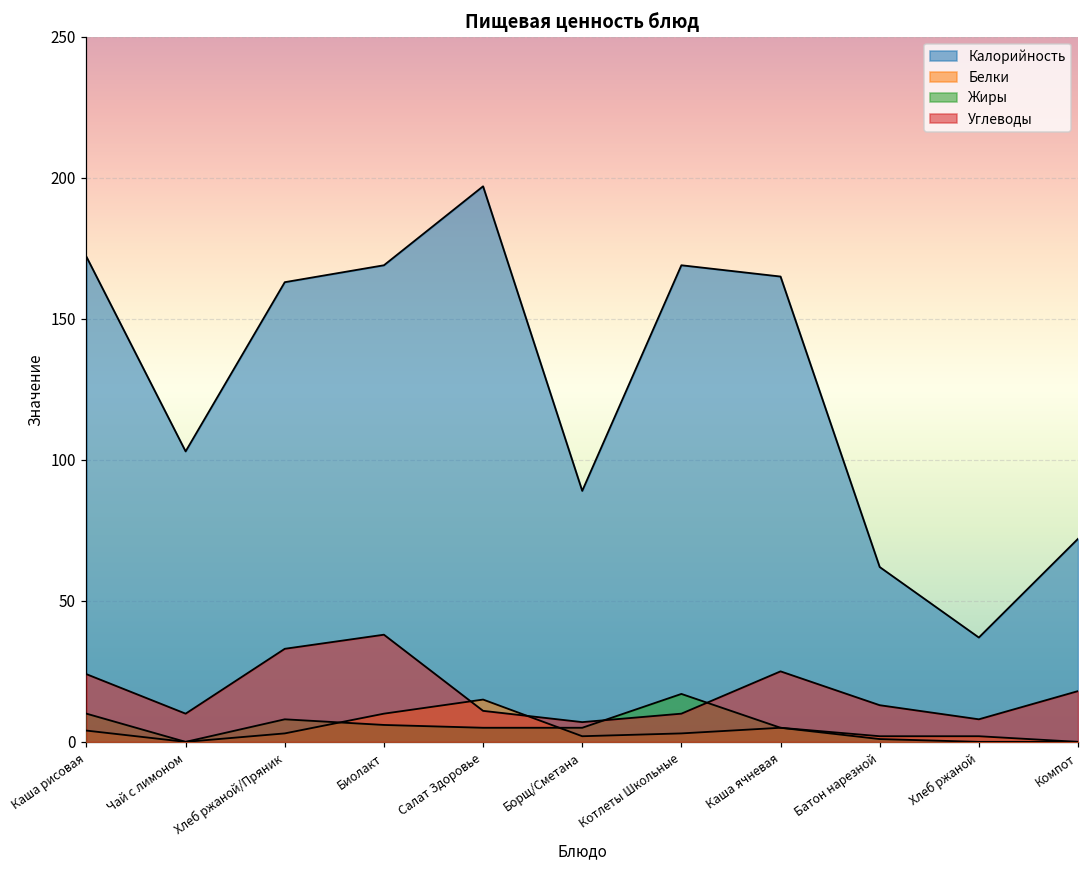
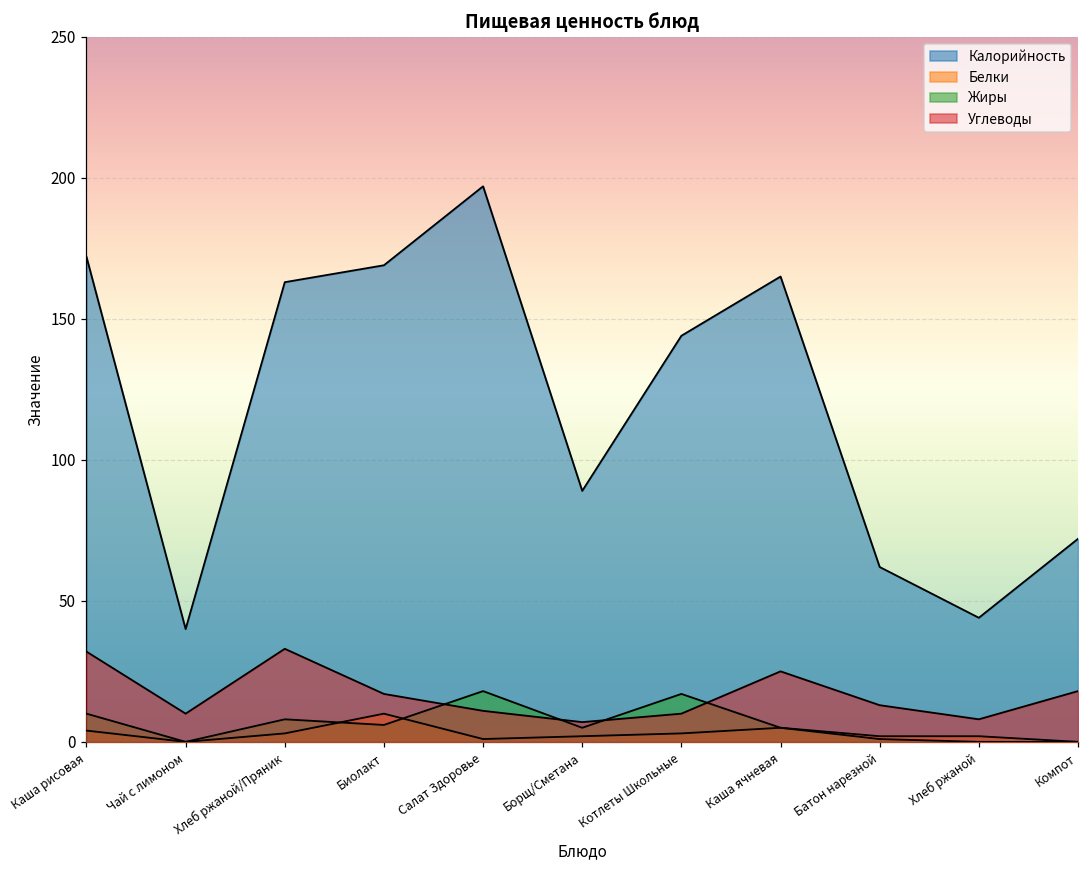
Углеводы, Каша рисовая: 24 -> 32
Калорийность, Чай с лимоном: 103 -> 40
Углеводы, Биолакт: 38 -> 17
Белки, Салат Здоровье: 15 -> 1
Жиры, Салат Здоровье: 5 -> 18
Калорийность, Котлеты Школьные: 169 -> 144
Калорийность, Хлеб ржаной: 37 -> 44
